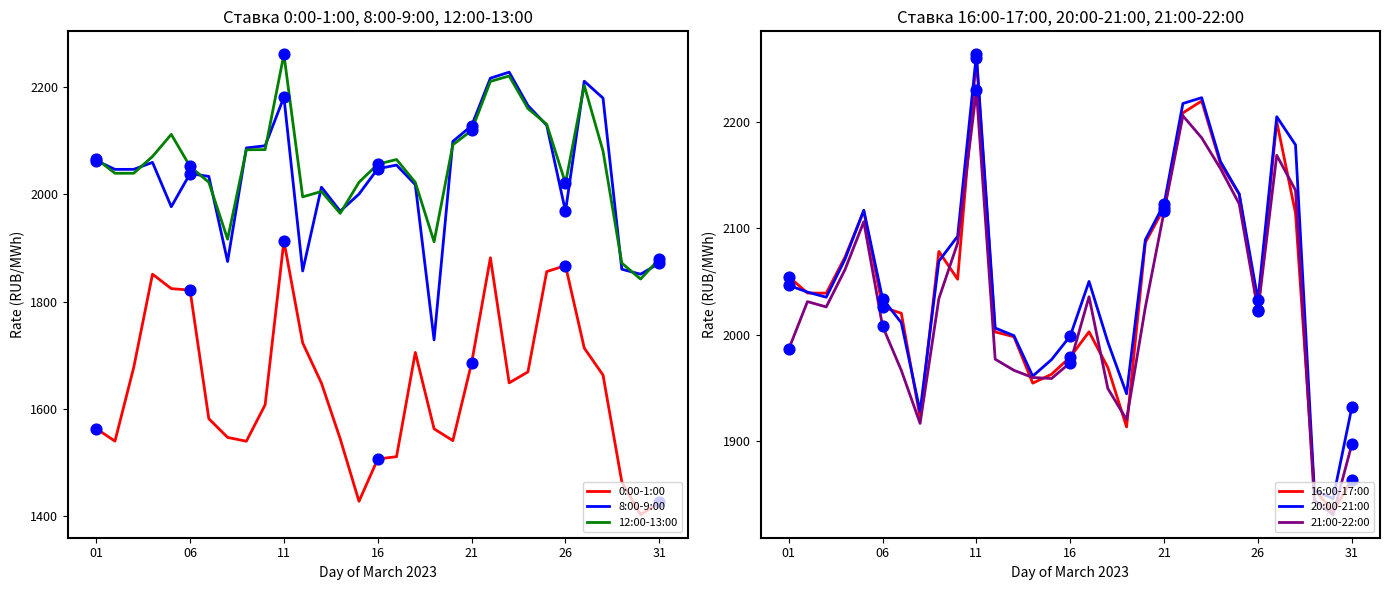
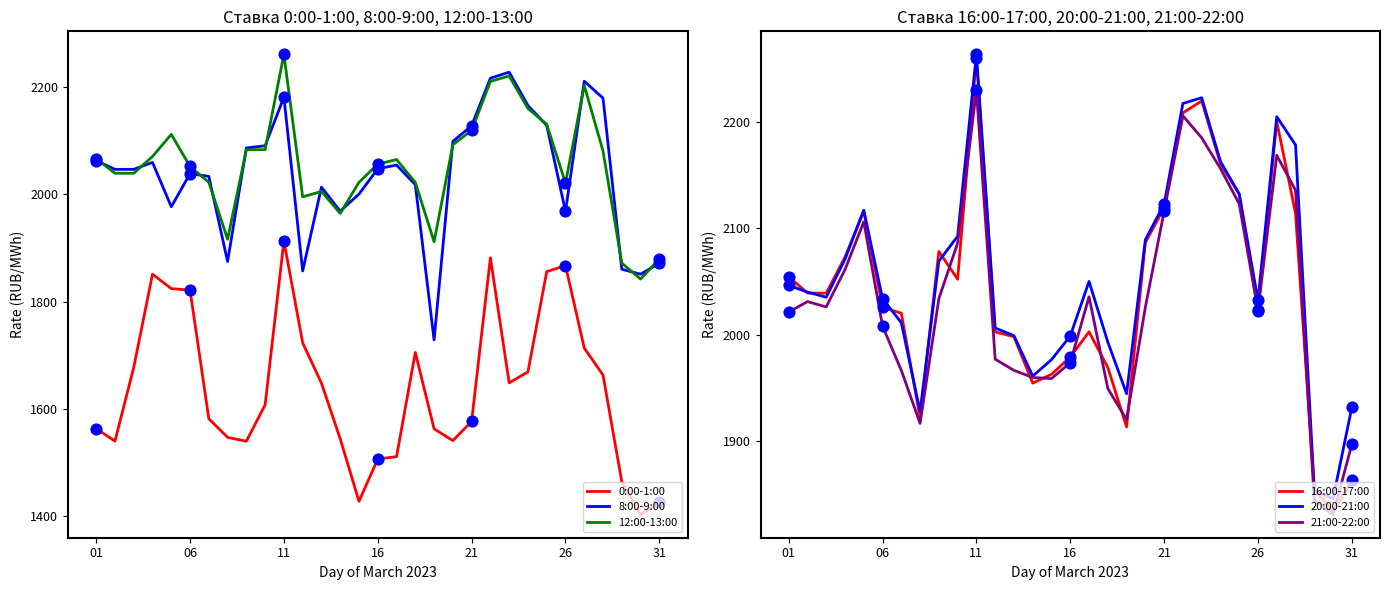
Ставка 0:00-1:00, 8:00-9:00, 12:00-13:00, 0:00-1:00, 21: 1690 -> 1580
Ставка 16:00-17:00, 20:00-21:00, 21:00-22:00, 21:00-22:00, 01: 1986 -> 2021
